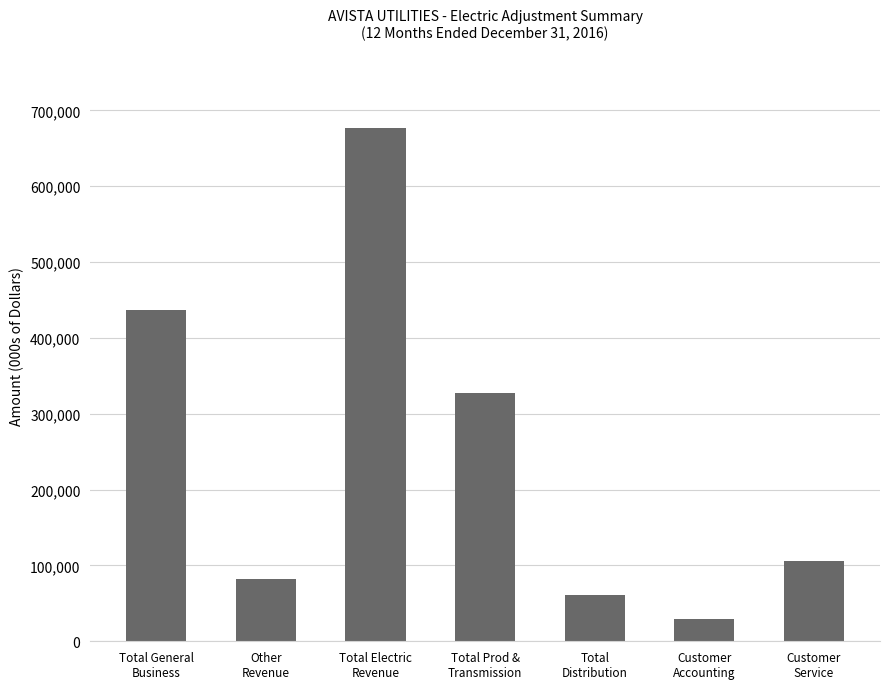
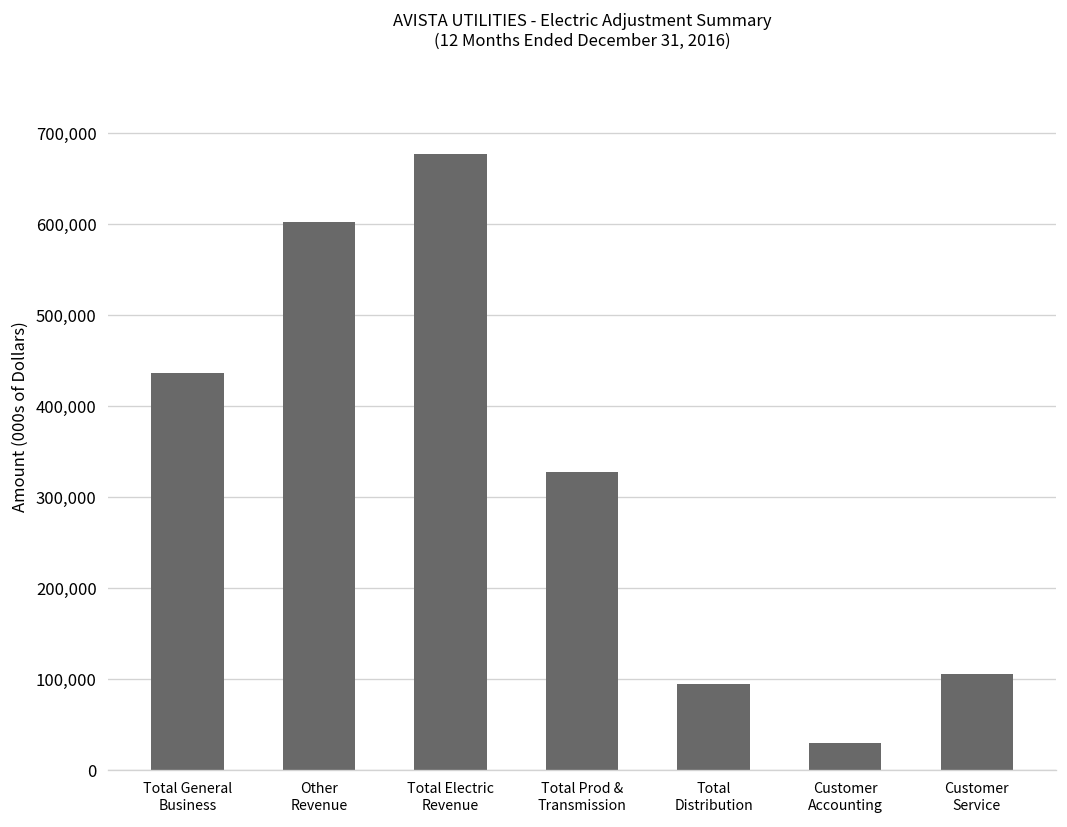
Other Revenue: 80,000 -> 600,000
Total Distribution: 60,000 -> 90,000
